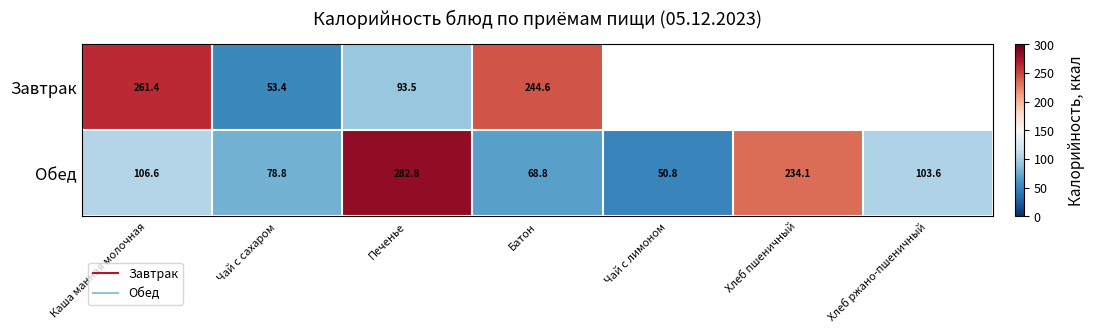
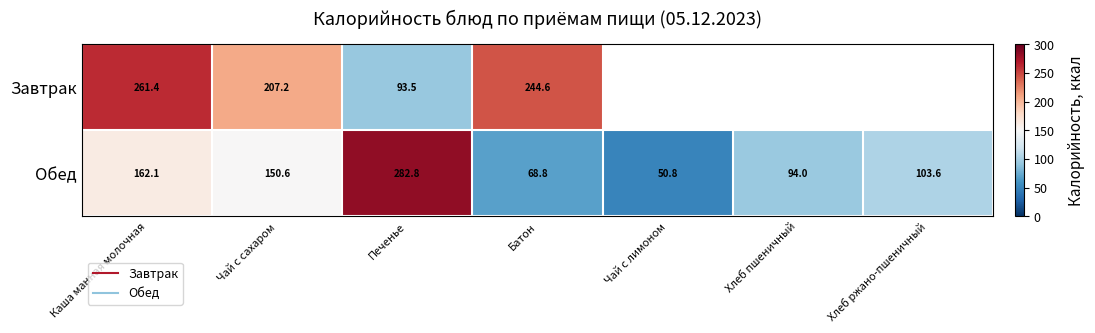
Завтрак, Чай с сахаром: 53.4 -> 207.2
Обед, Каша манная молочная: 106.6 -> 162.1
Обед, Чай с сахаром: 78.8 -> 150.6
Обед, Хлеб пшеничный: 234.1 -> 94.0
